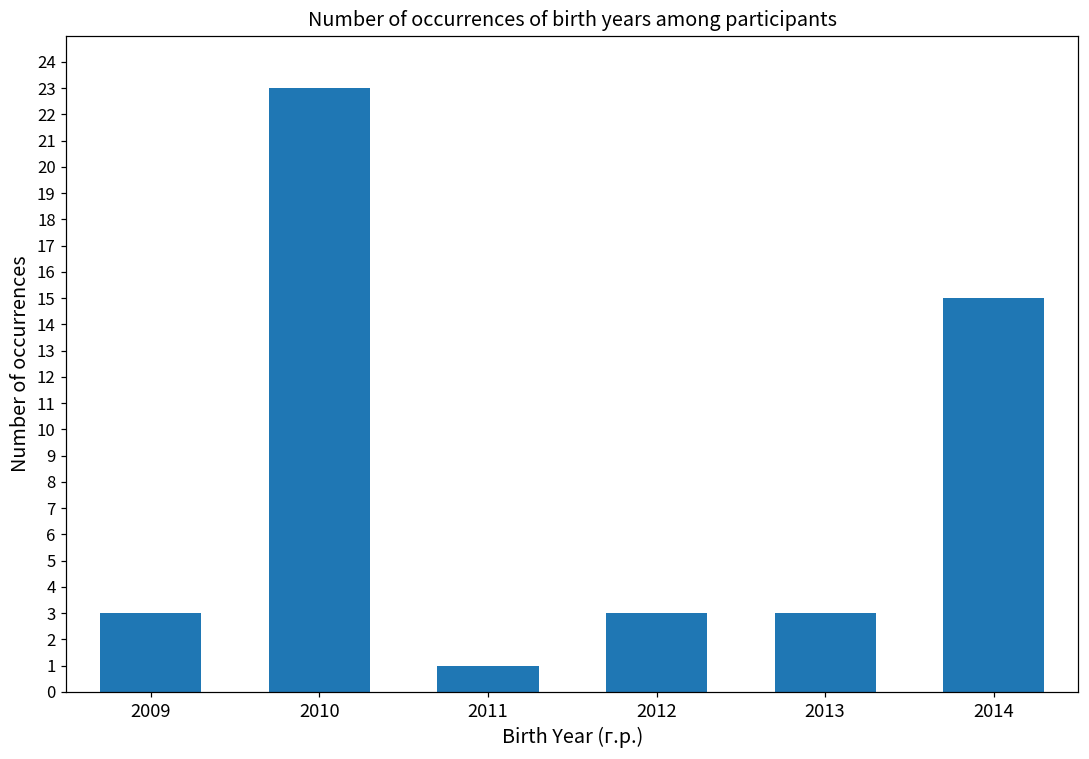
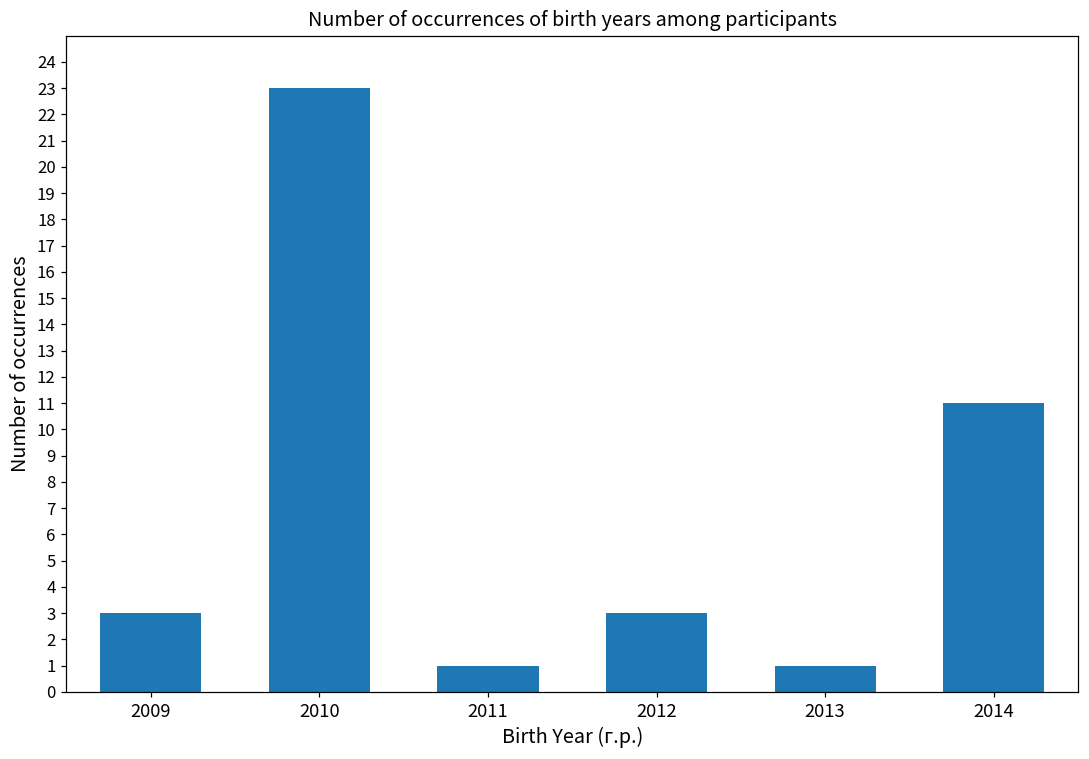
2013: 3 -> 1
2014: 15 -> 11
